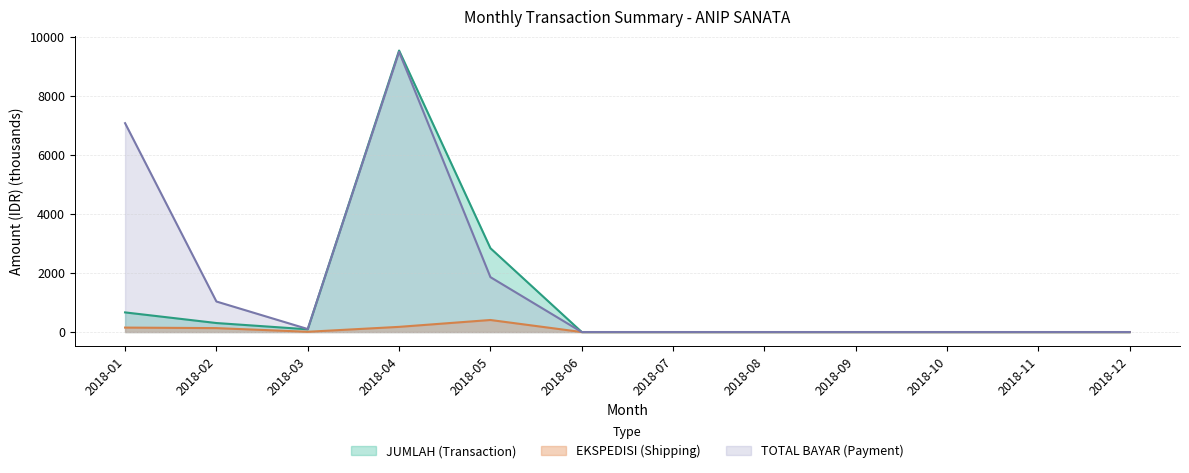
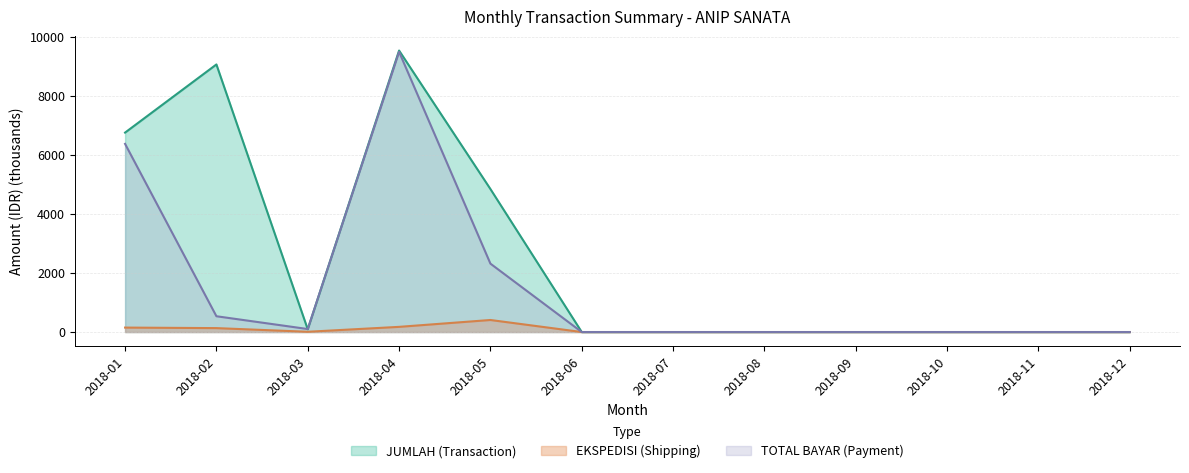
JUMLAH (Transaction), 2018-01: 700 -> 6800
TOTAL BAYAR (Payment), 2018-01: 7100 -> 6400
JUMLAH (Transaction), 2018-02: 300 -> 9100
TOTAL BAYAR (Payment), 2018-02: 1000 -> 500
JUMLAH (Transaction), 2018-05: 2800 -> 4800
TOTAL BAYAR (Payment), 2018-05: 1900 -> 2300
